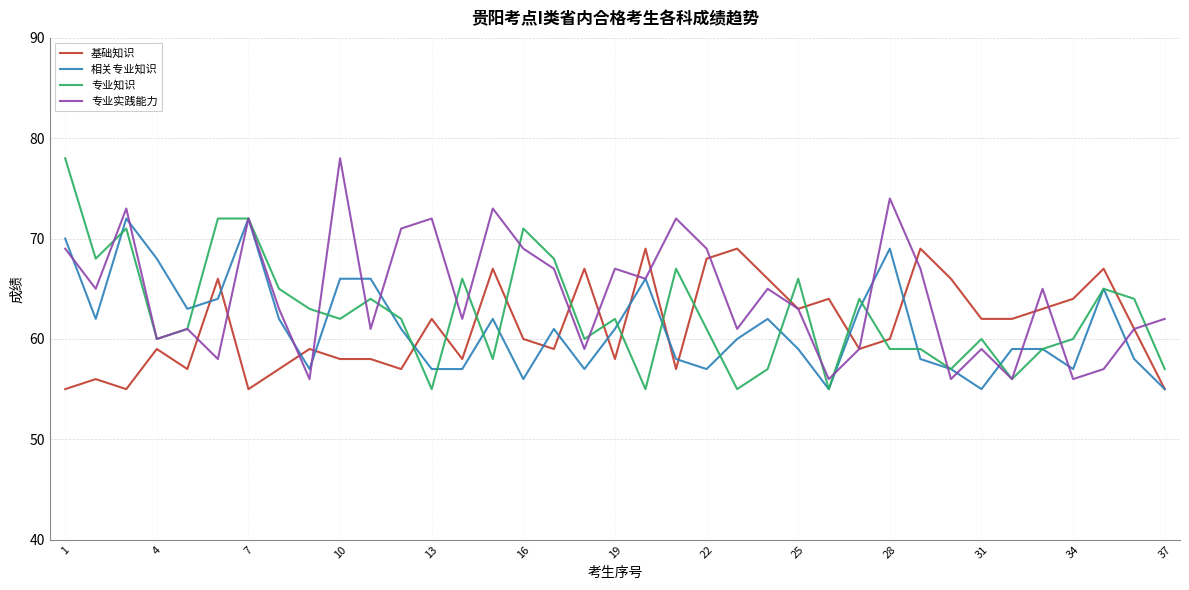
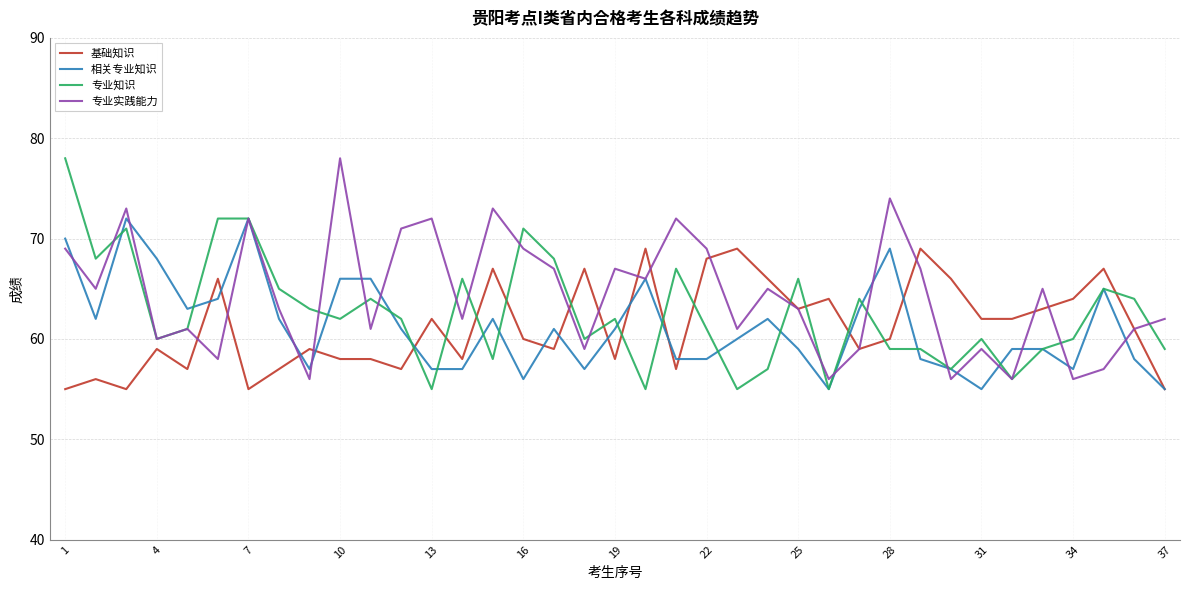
相关专业知识, 22: 57 -> 58
专业知识, 37: 57 -> 59
